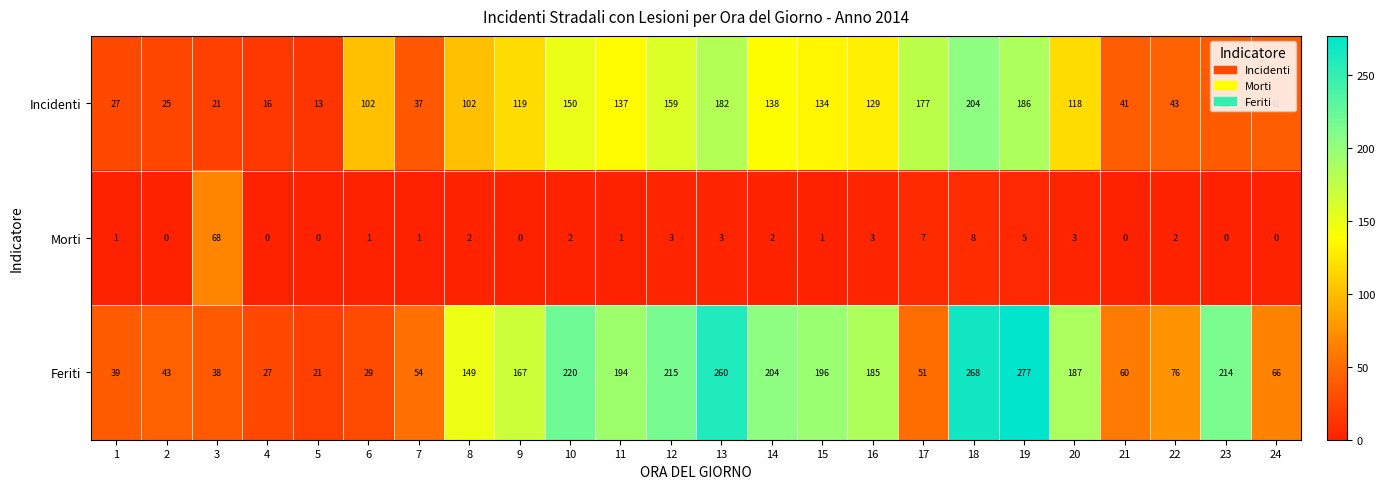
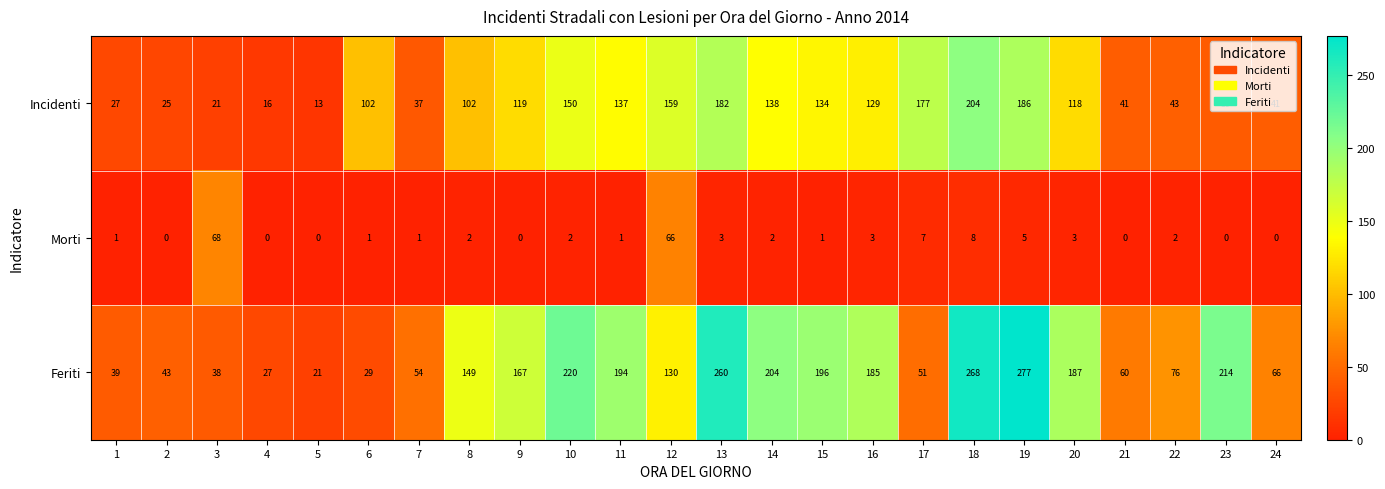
Morti, 12: 3 -> 66
Feriti, 12: 215 -> 130
